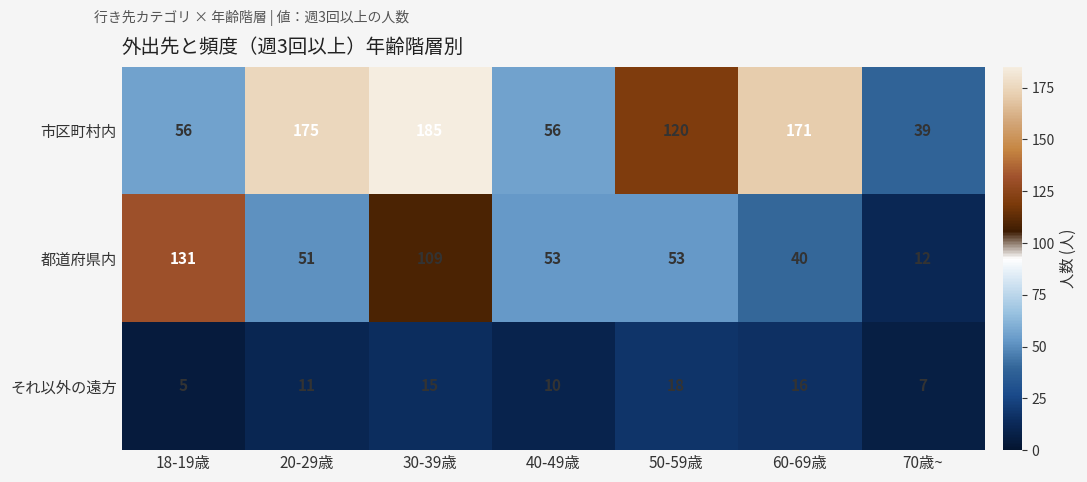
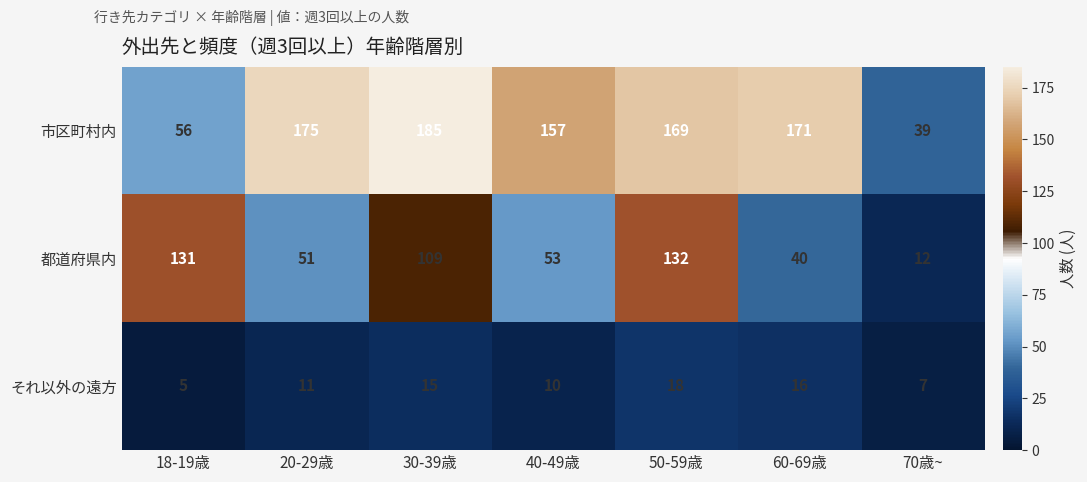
市区町村内, 40-49歳: 56 -> 157
市区町村内, 50-59歳: 120 -> 169
都道府県内, 50-59歳: 53 -> 132
